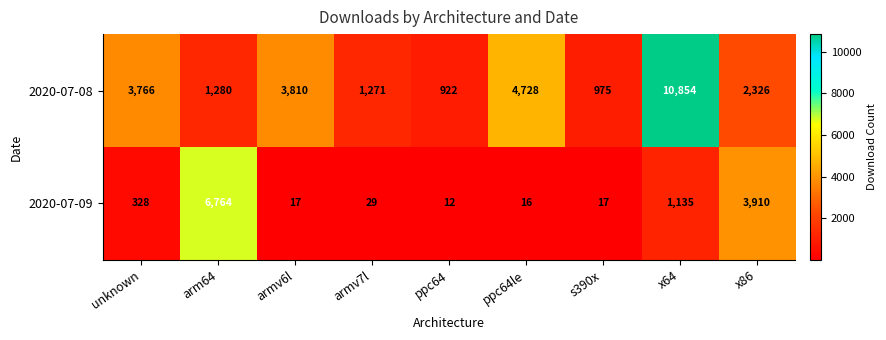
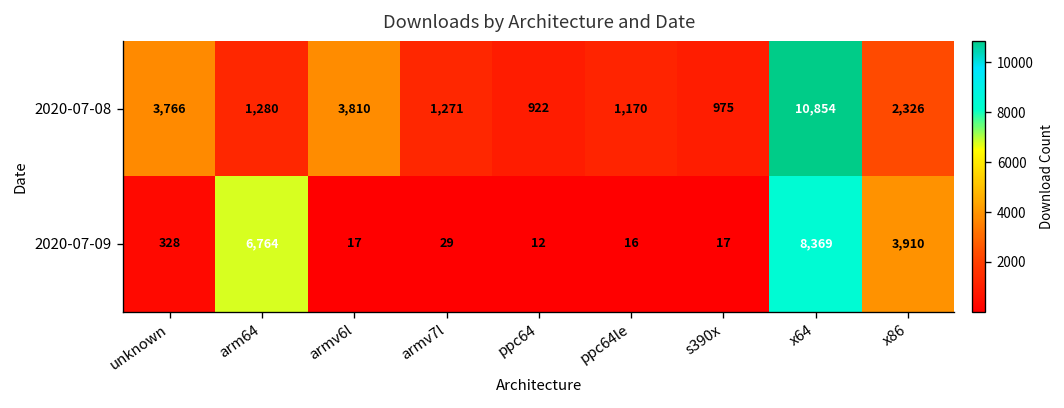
2020-07-08, ppc64le: 4,728 -> 1,170
2020-07-09, x64: 1,135 -> 8,369
